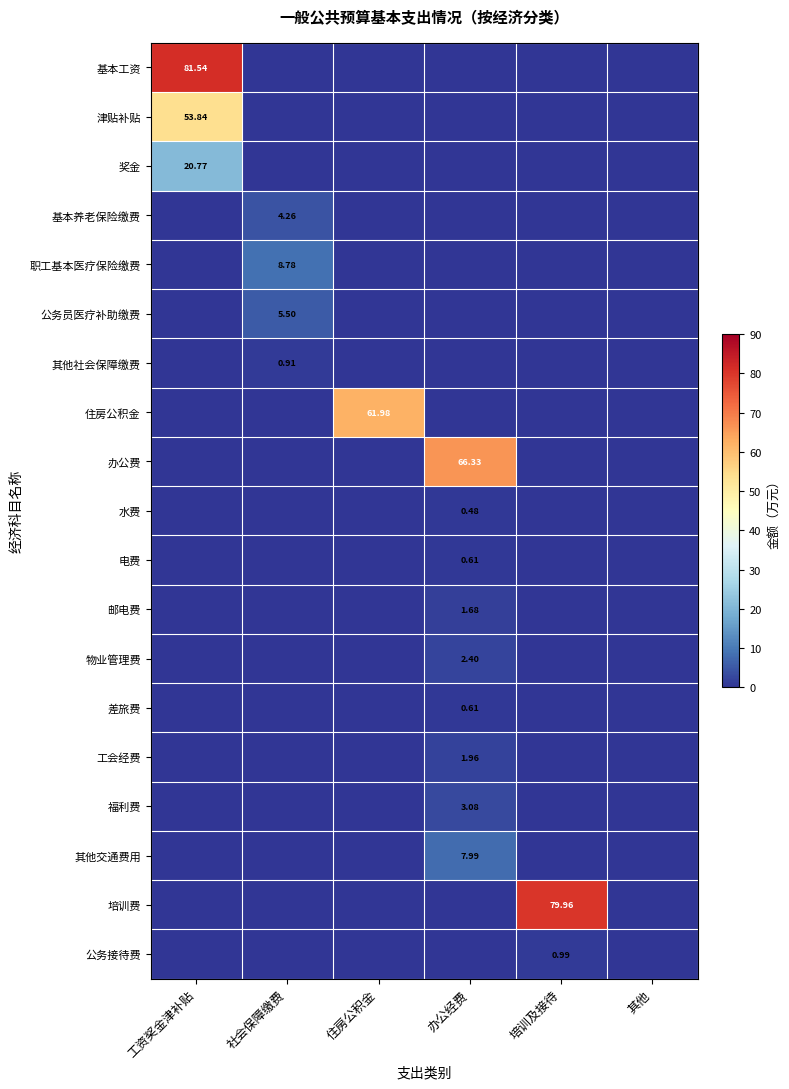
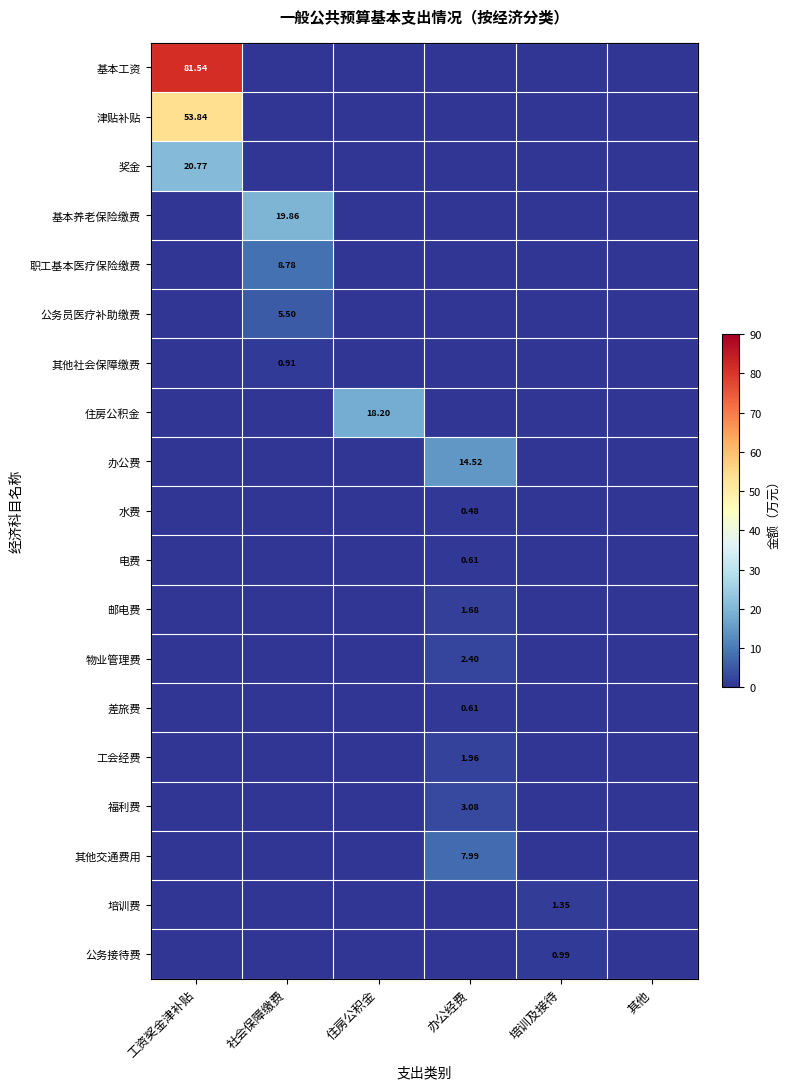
基本养老保险缴费, 社会保障缴费: 4.26 -> 19.86
住房公积金, 住房公积金: 61.98 -> 18.20
办公费, 办公经费: 66.33 -> 14.52
培训费, 培训及接待: 79.96 -> 1.35
